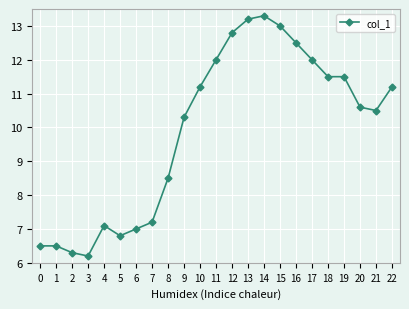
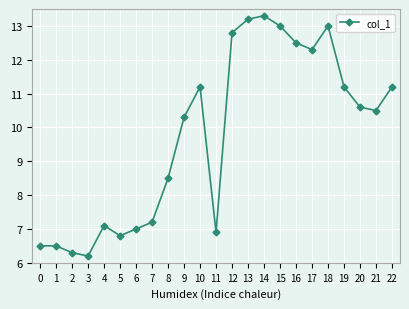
11: 12.0 -> 6.9
17: 12.0 -> 12.3
18: 11.5 -> 13.0
19: 11.5 -> 11.2
